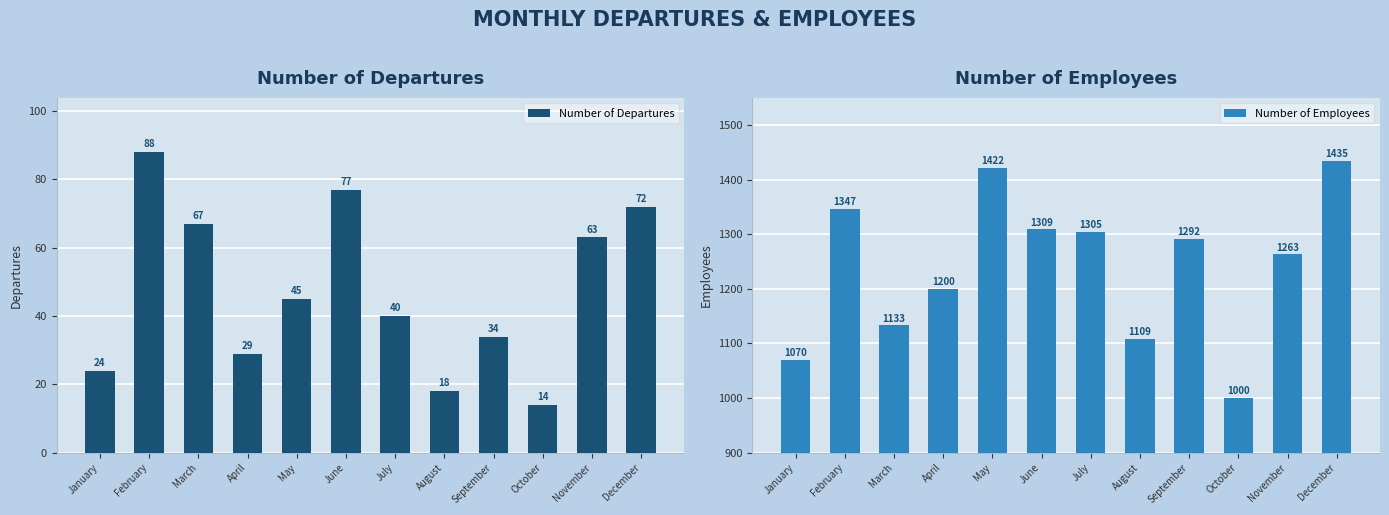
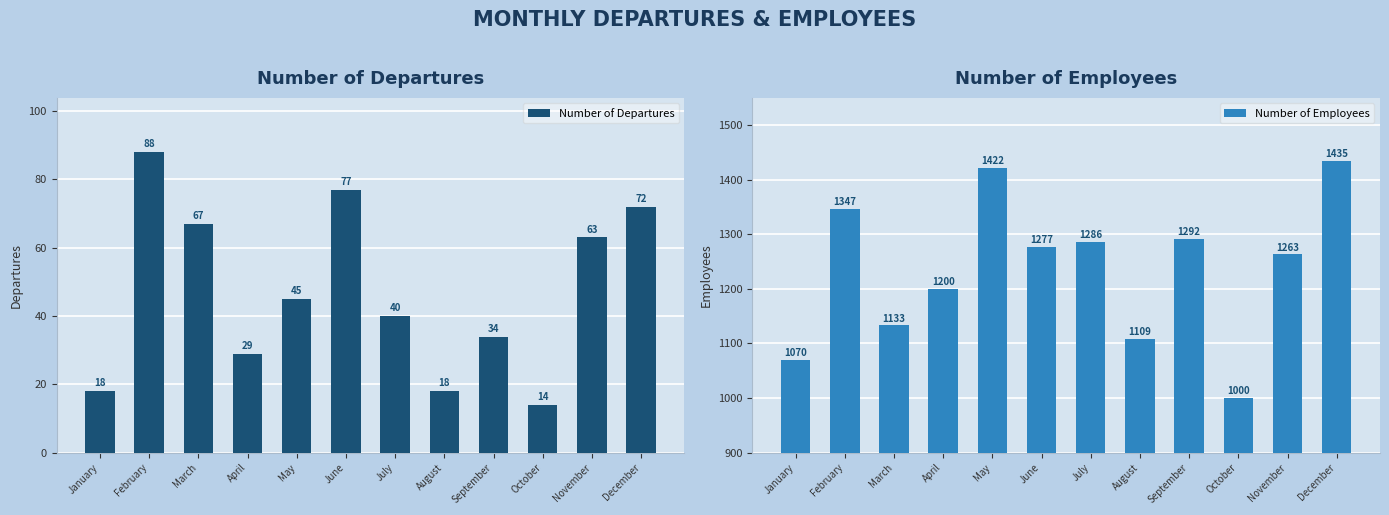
Number of Departures, January: 24 -> 18
Number of Employees, June: 1309 -> 1277
Number of Employees, July: 1305 -> 1286
